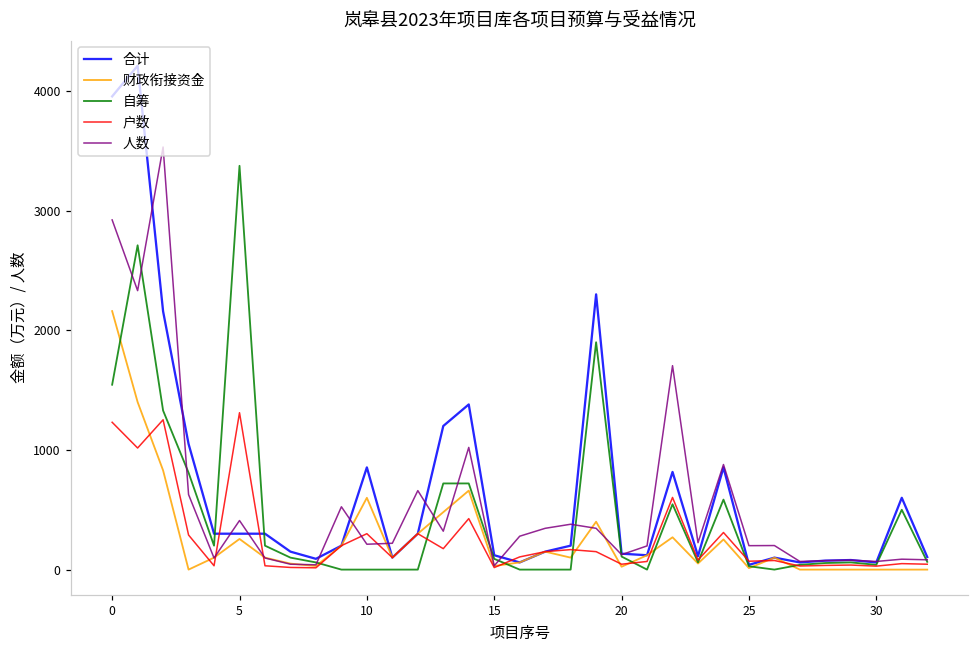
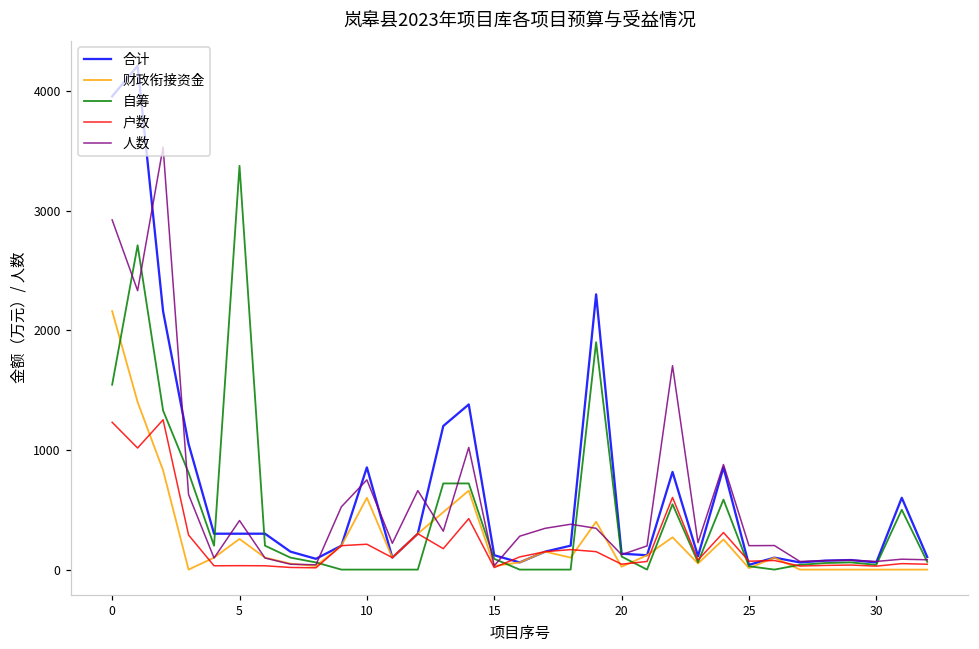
户数, 5: 1310 -> 30
户数, 10: 300 -> 210
人数, 10: 210 -> 750
